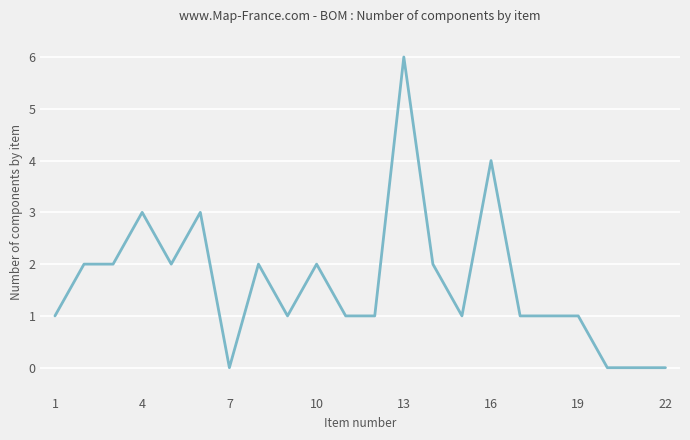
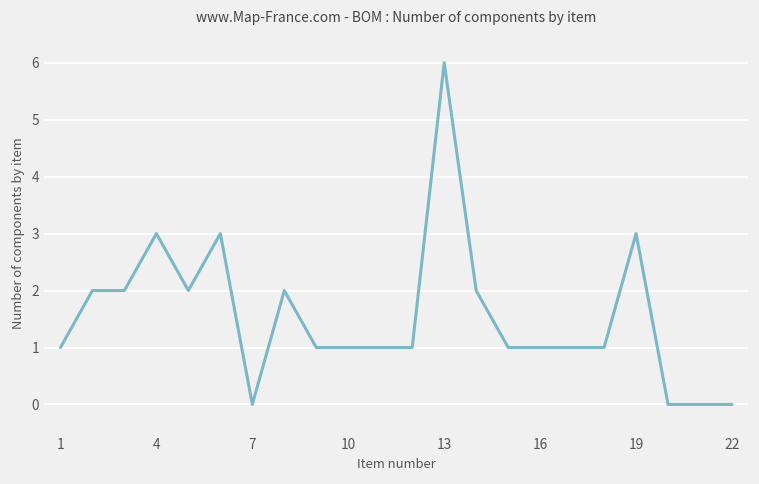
10: 2 -> 1
16: 4 -> 1
19: 1 -> 3
